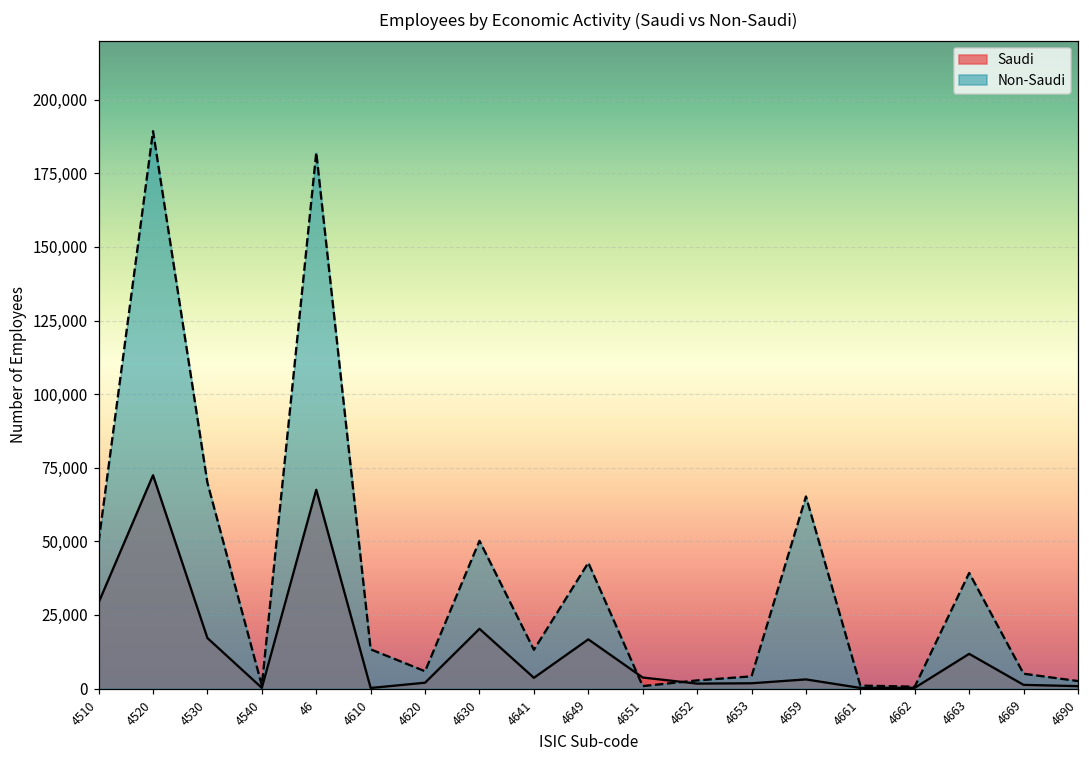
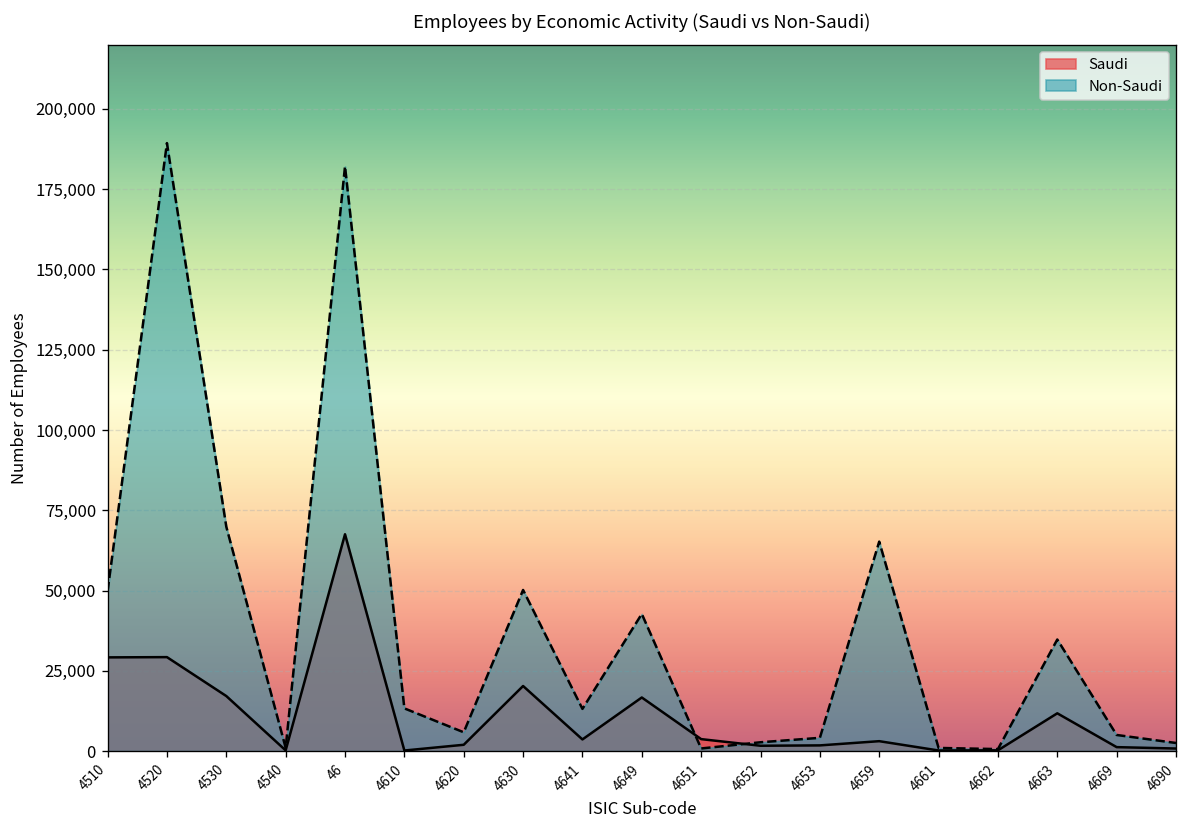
Saudi, 4520: 72,000 -> 29,000
Non-Saudi, 4663: 39,000 -> 35,000
